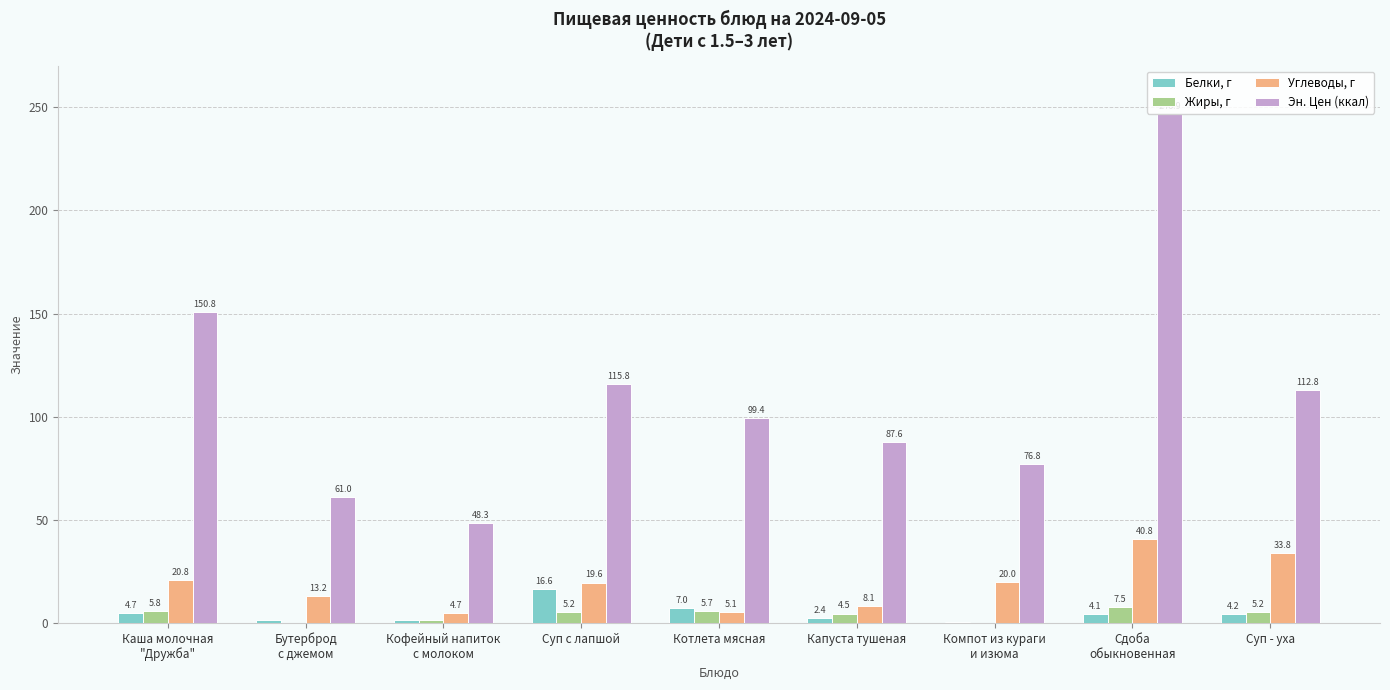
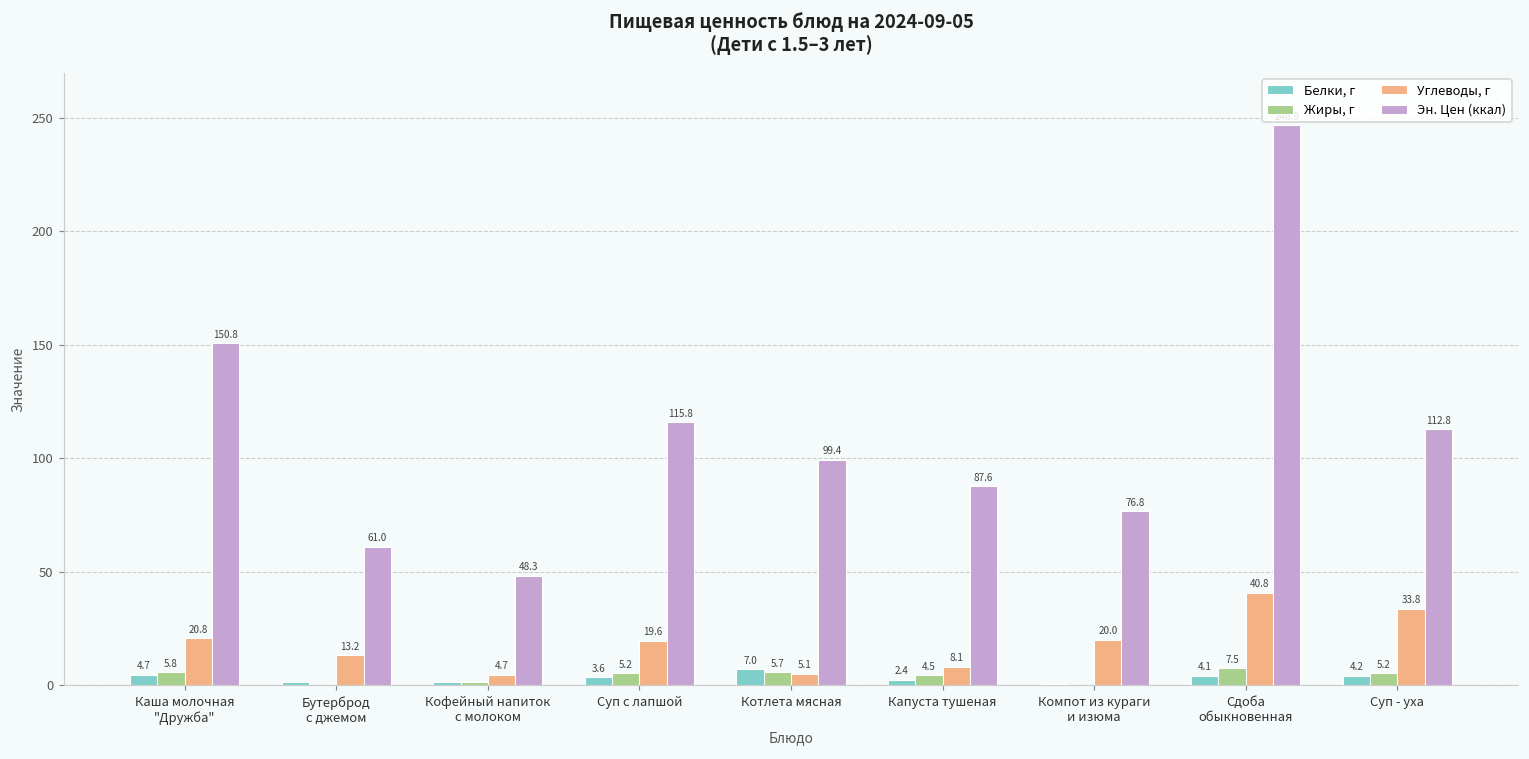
Белки, г, Суп с лапшой: 16.6 -> 3.6
